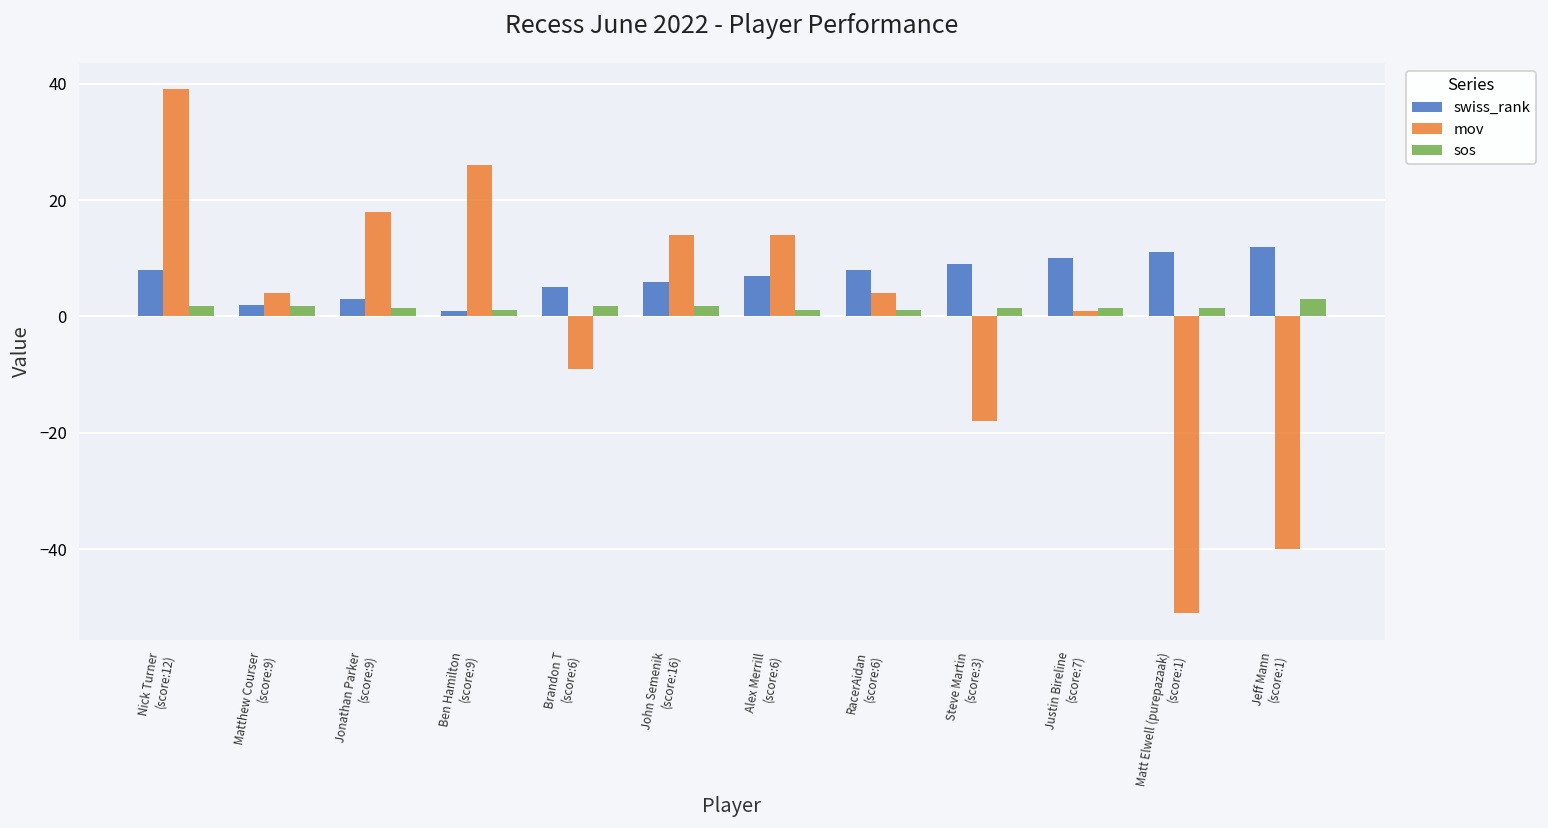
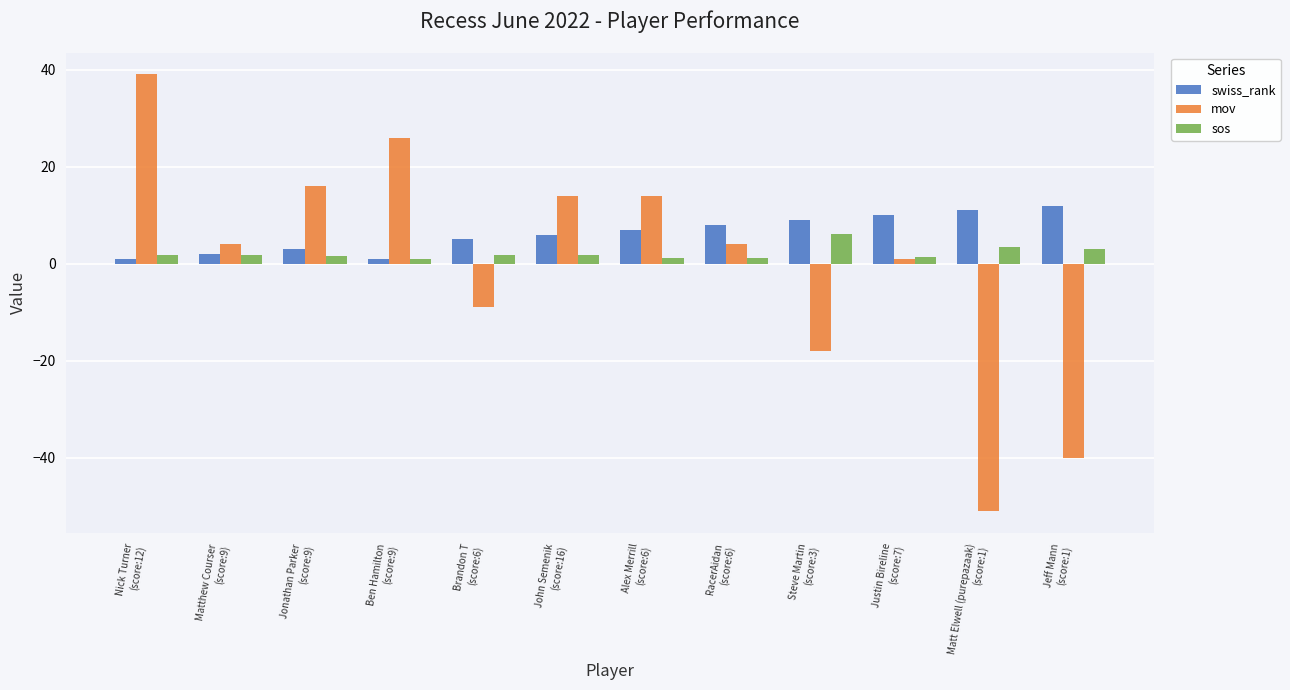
swiss_rank, Nick Turner (score:12): 8 -> 1
mov, Jonathan Parker (score:9): 18 -> 16
sos, Steve Martin (score:3): 2 -> 6
sos, Matt Elwell (purepazaak) (score:1): 1 -> 3
